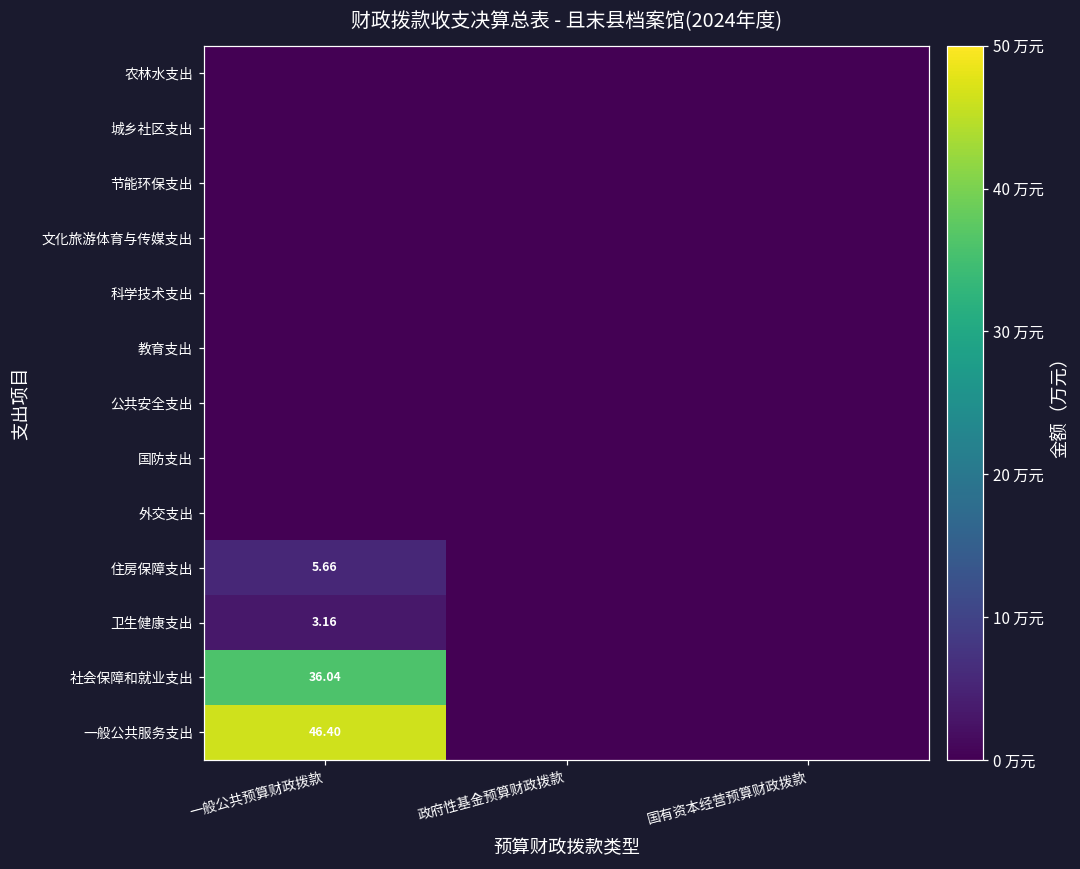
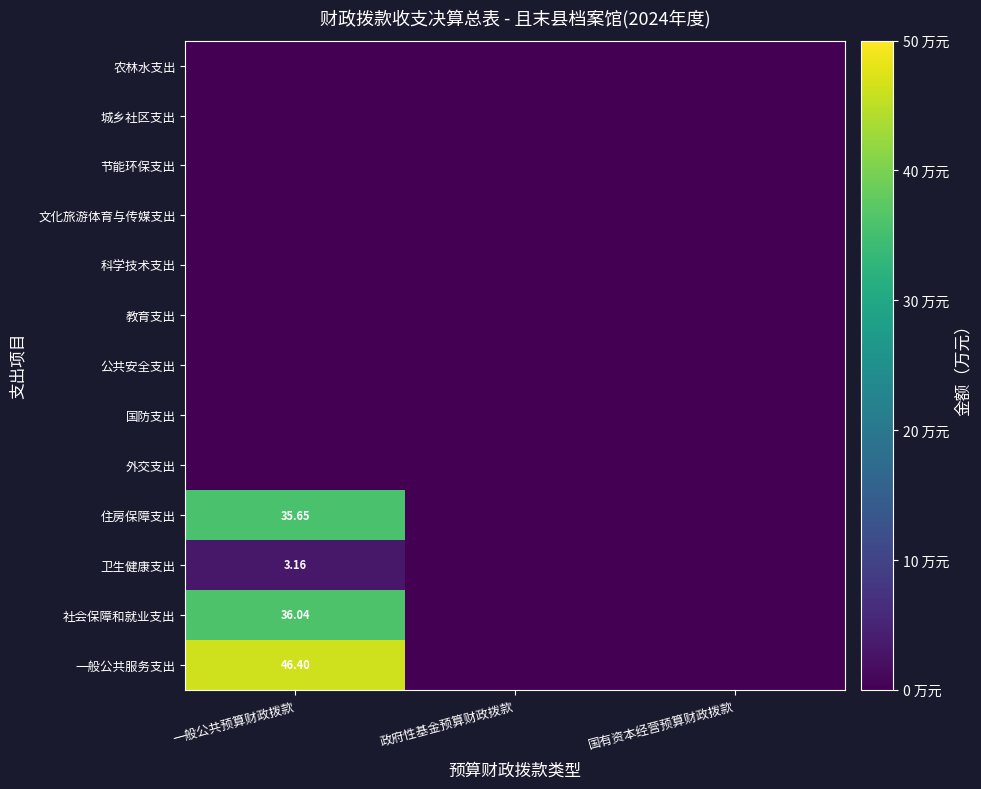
住房保障支出, 一般公共预算财政拨款: 5.66 -> 35.65
